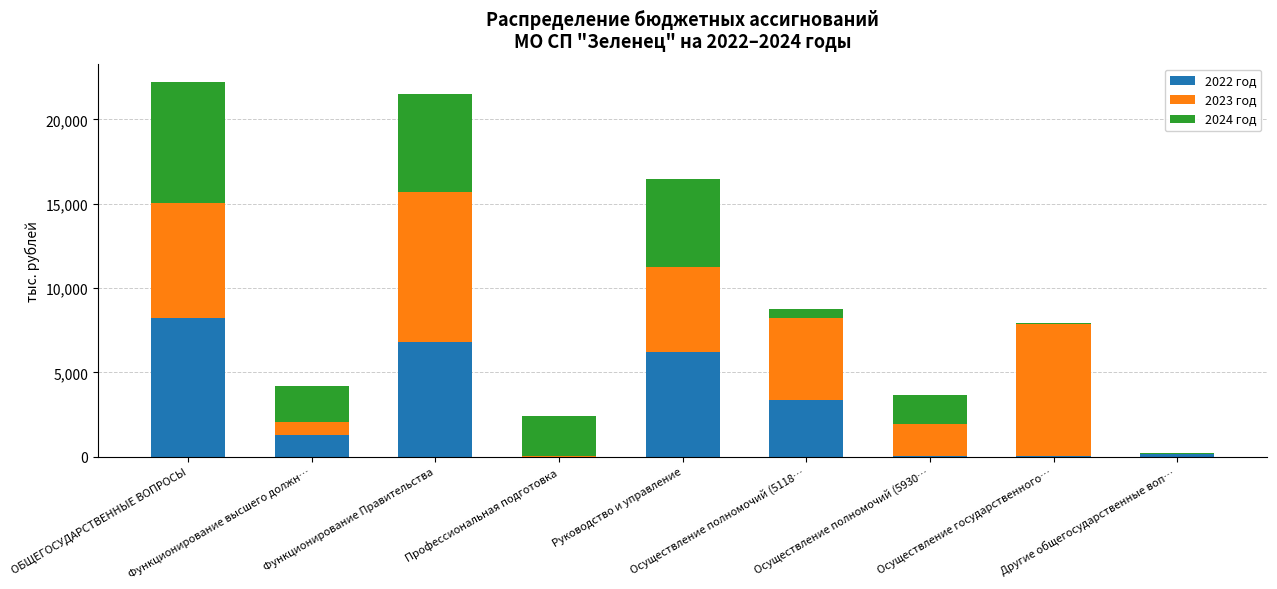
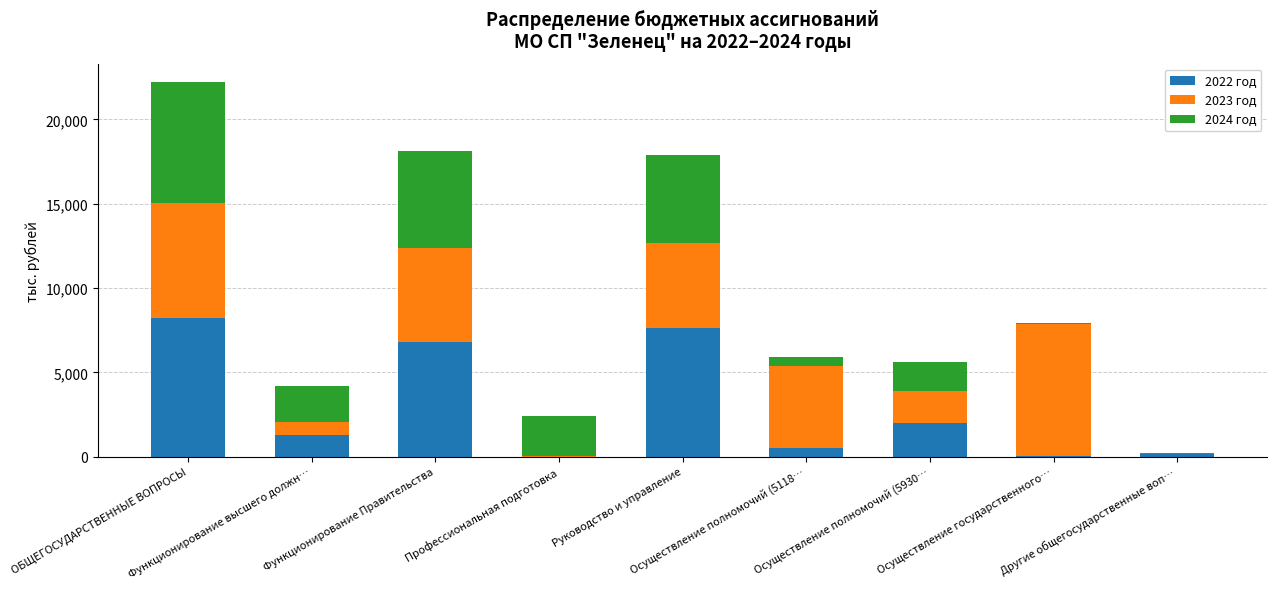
2023 год, Функционирование Правительства: 8,900 -> 5,600
2022 год, Руководство и управление: 6,200 -> 7,600
2022 год, Осуществление полномочий (5118…: 3,400 -> 500
2022 год, Осуществление полномочий (5930…: 0 -> 2,000
